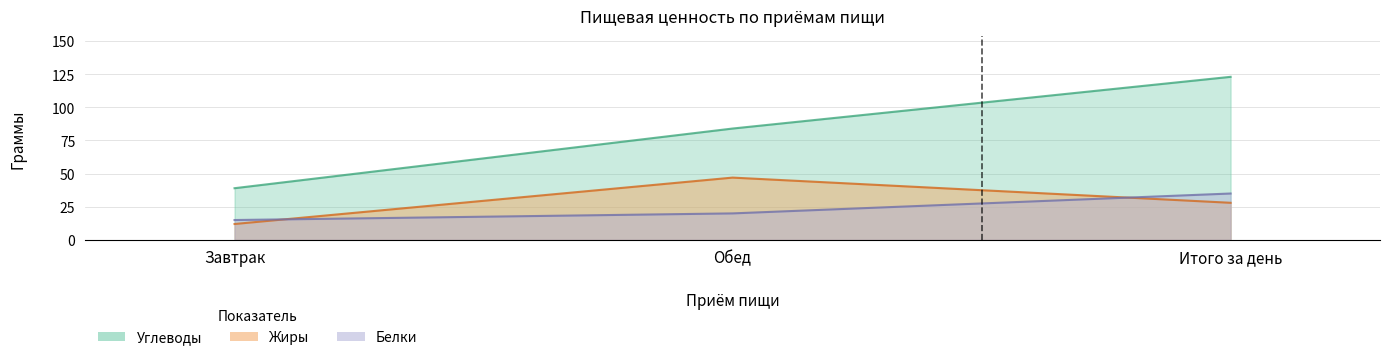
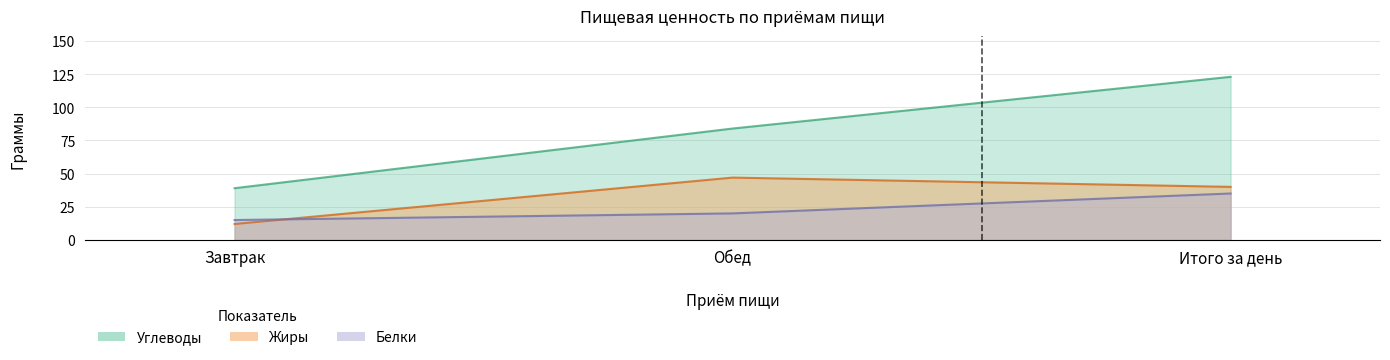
Жиры, Итого за день: 28 -> 40
